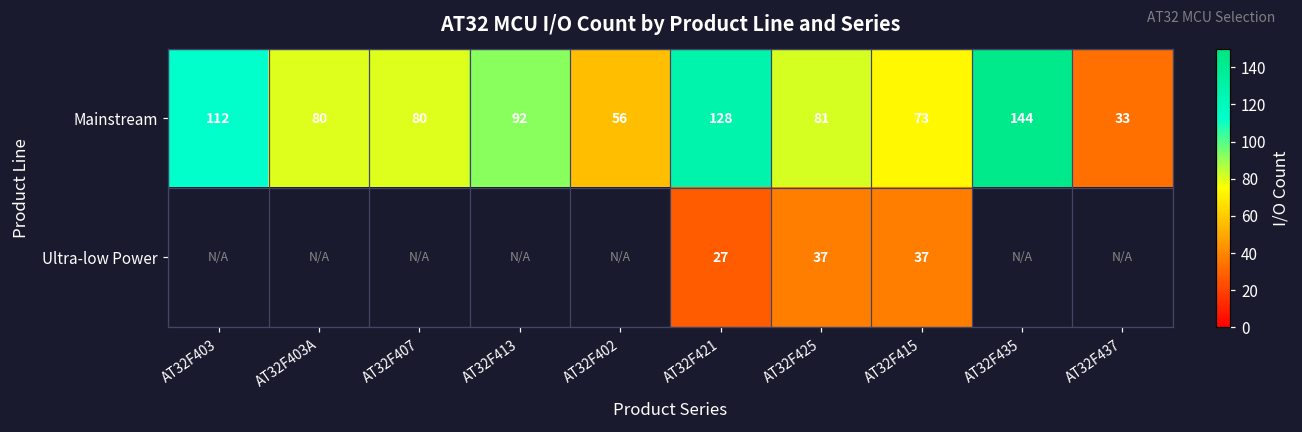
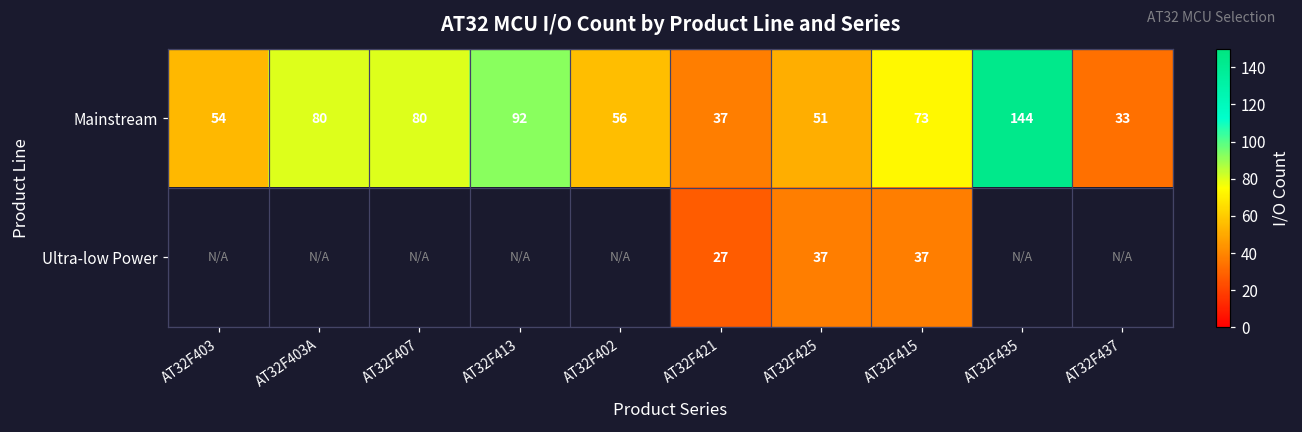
Mainstream, AT32F403: 112 -> 54
Mainstream, AT32F421: 128 -> 37
Mainstream, AT32F425: 81 -> 51
